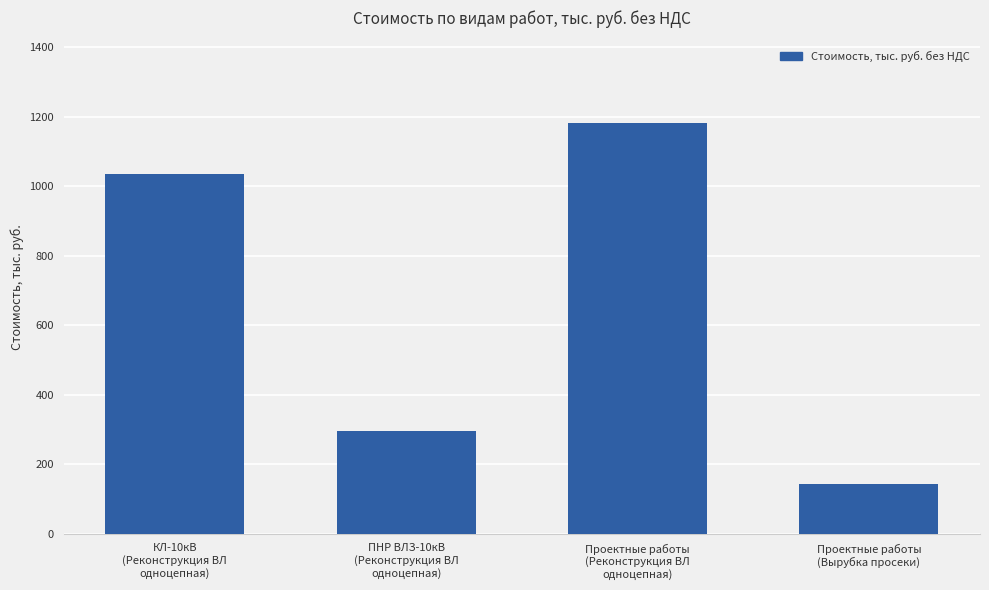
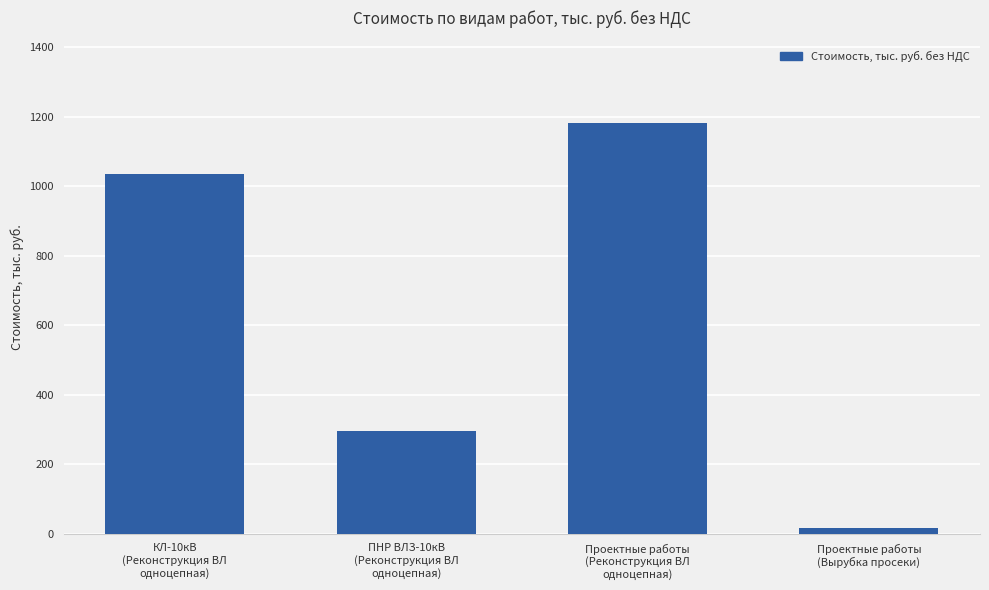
Проектные работы (Вырубка просеки): 140 -> 20
